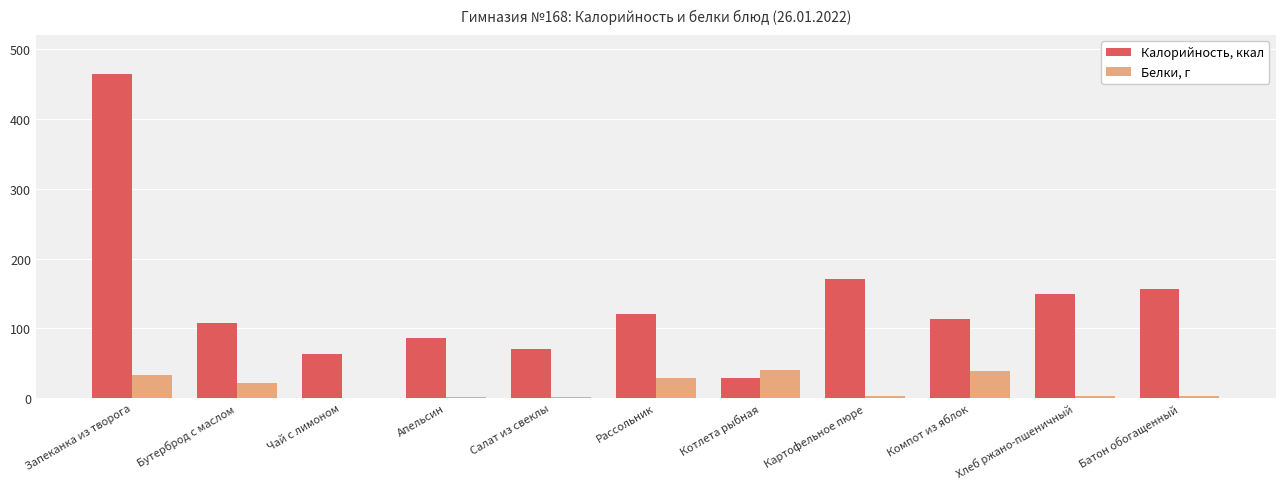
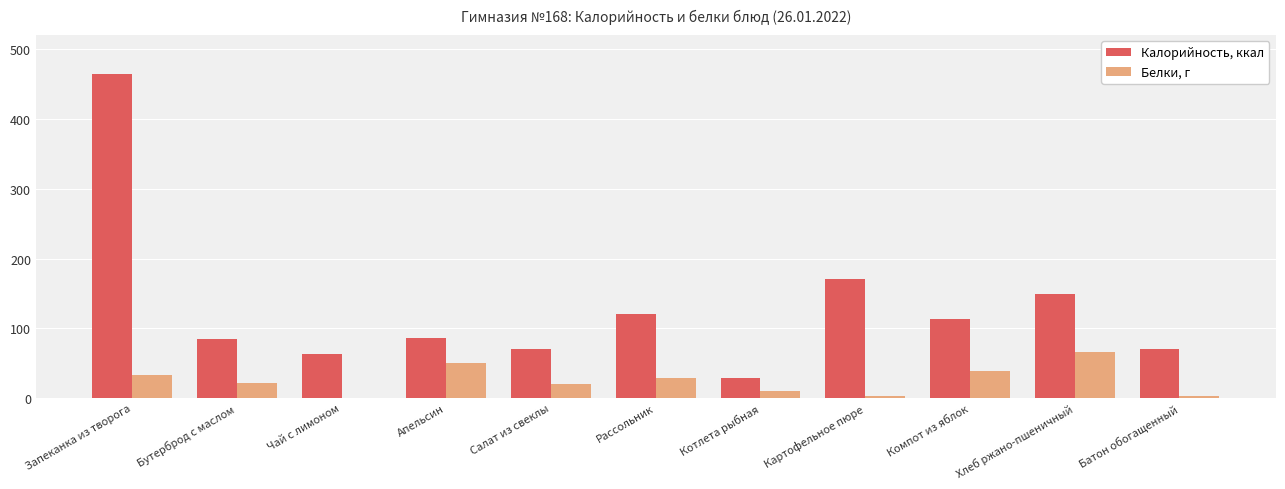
Калорийность, ккал, Бутерброд с маслом: 110 -> 80
Белки, г, Апельсин: 0 -> 50
Белки, г, Салат из свеклы: 0 -> 20
Белки, г, Котлета рыбная: 40 -> 10
Белки, г, Хлеб ржано-пшеничный: 0 -> 70
Калорийность, ккал, Батон обогащенный: 160 -> 70
